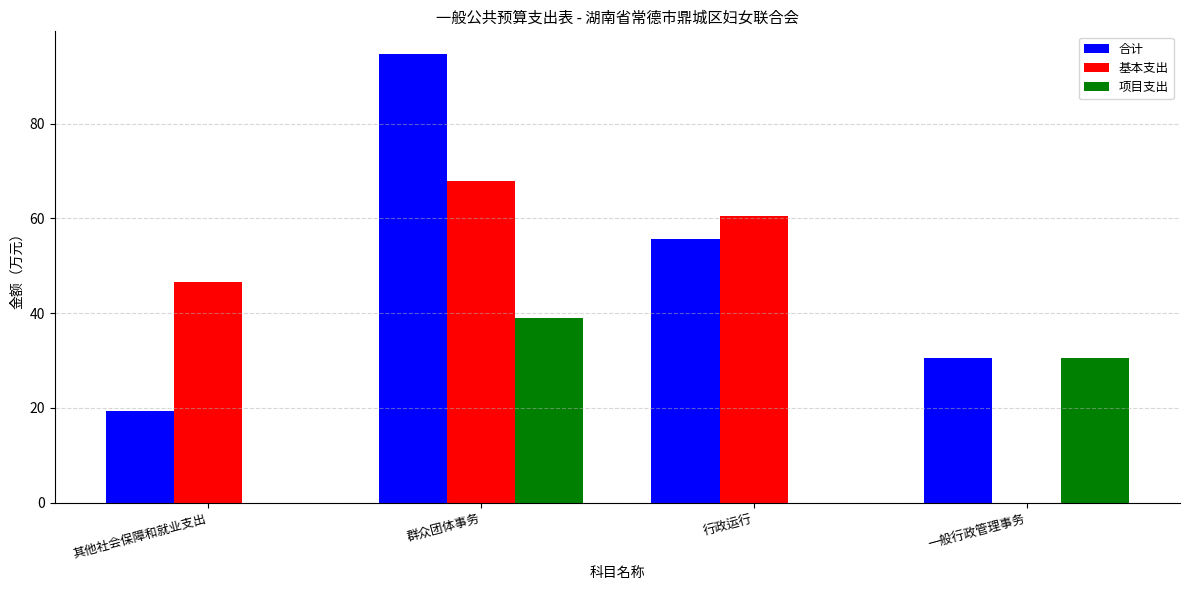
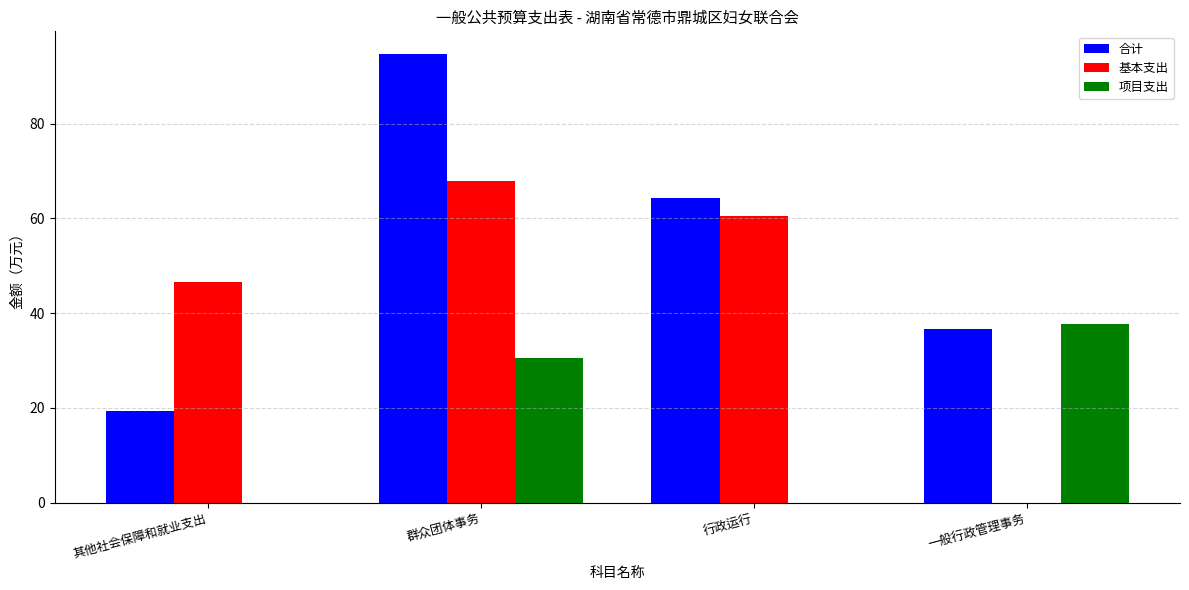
项目支出, 群众团体事务: 39 -> 30
合计, 行政运行: 56 -> 64
合计, 一般行政管理事务: 30 -> 37
项目支出, 一般行政管理事务: 30 -> 38
